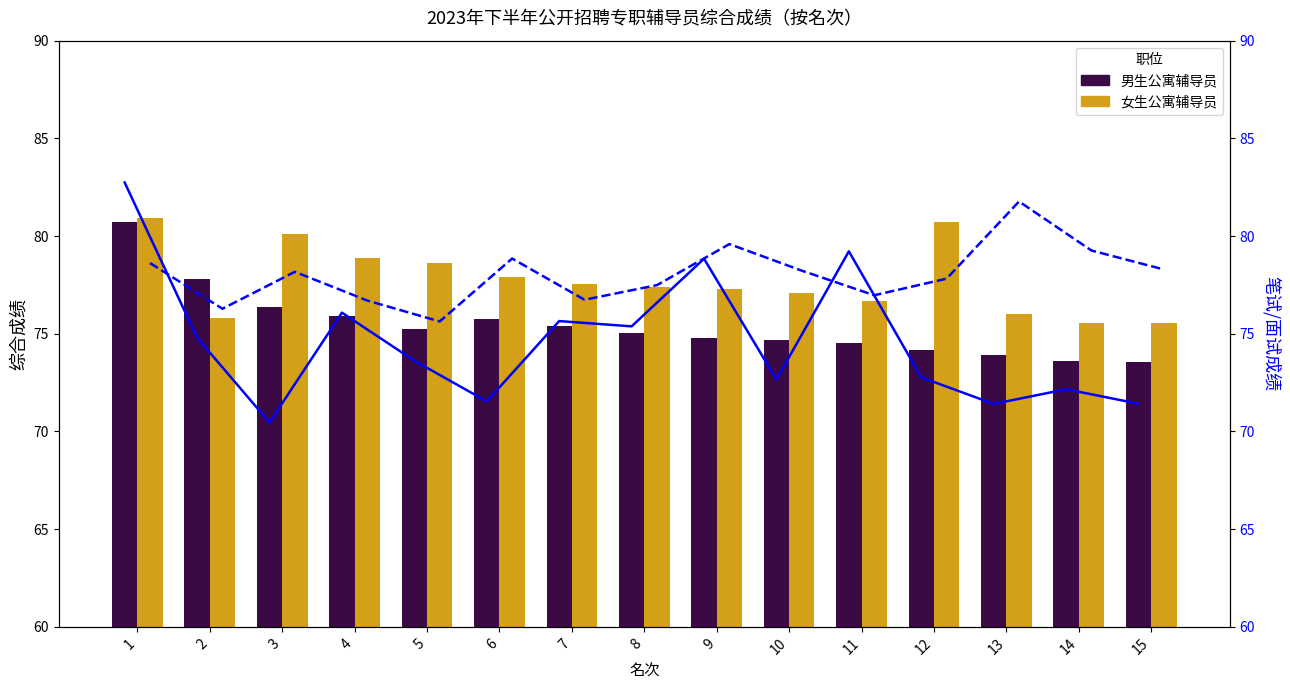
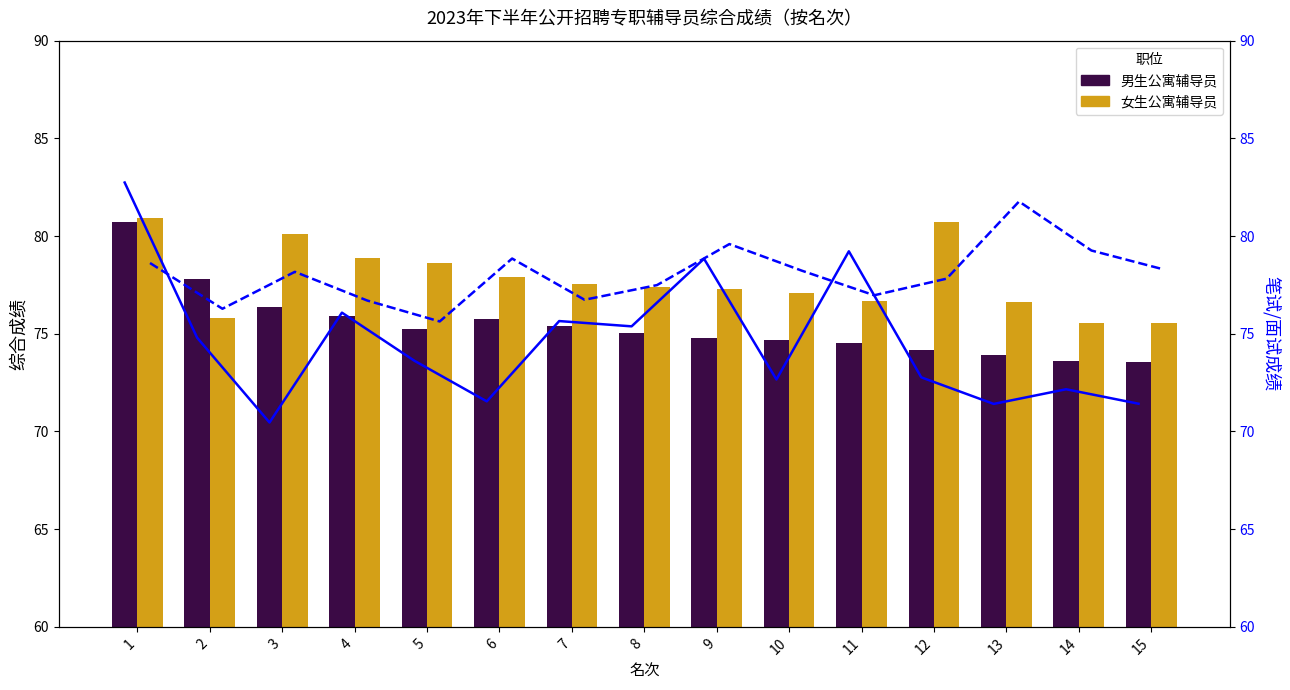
女生公寓辅导员, 13: 76.0 -> 76.6
